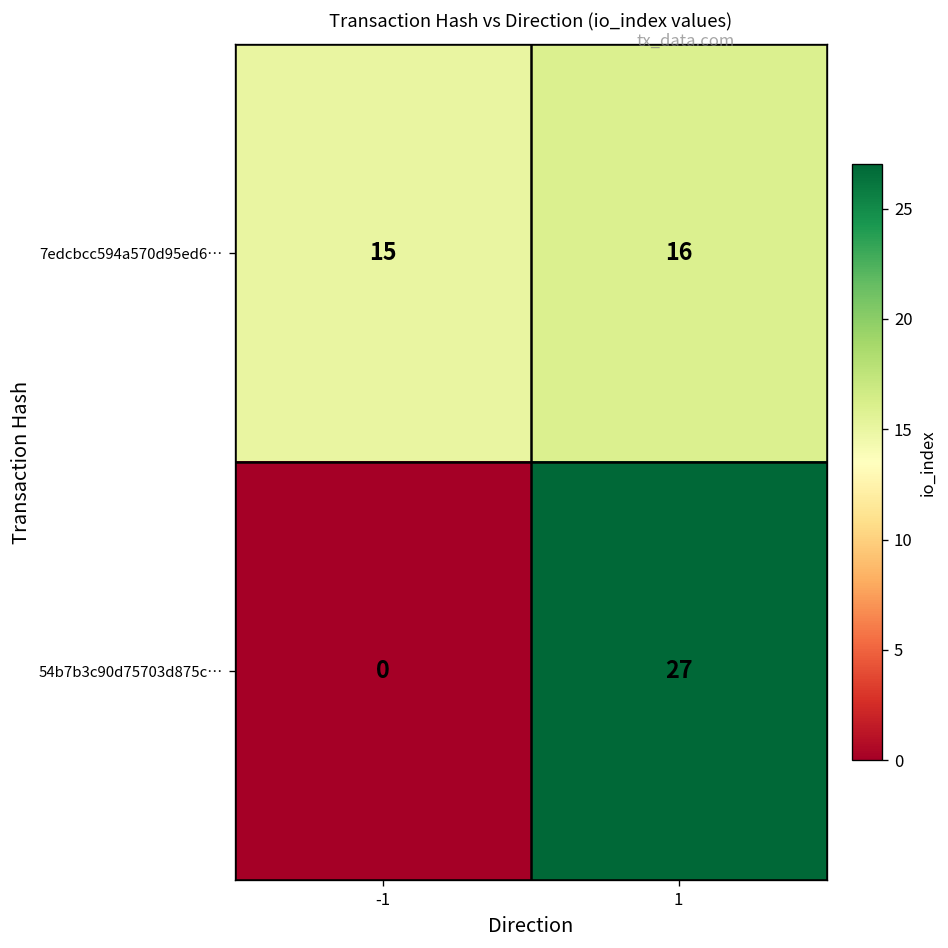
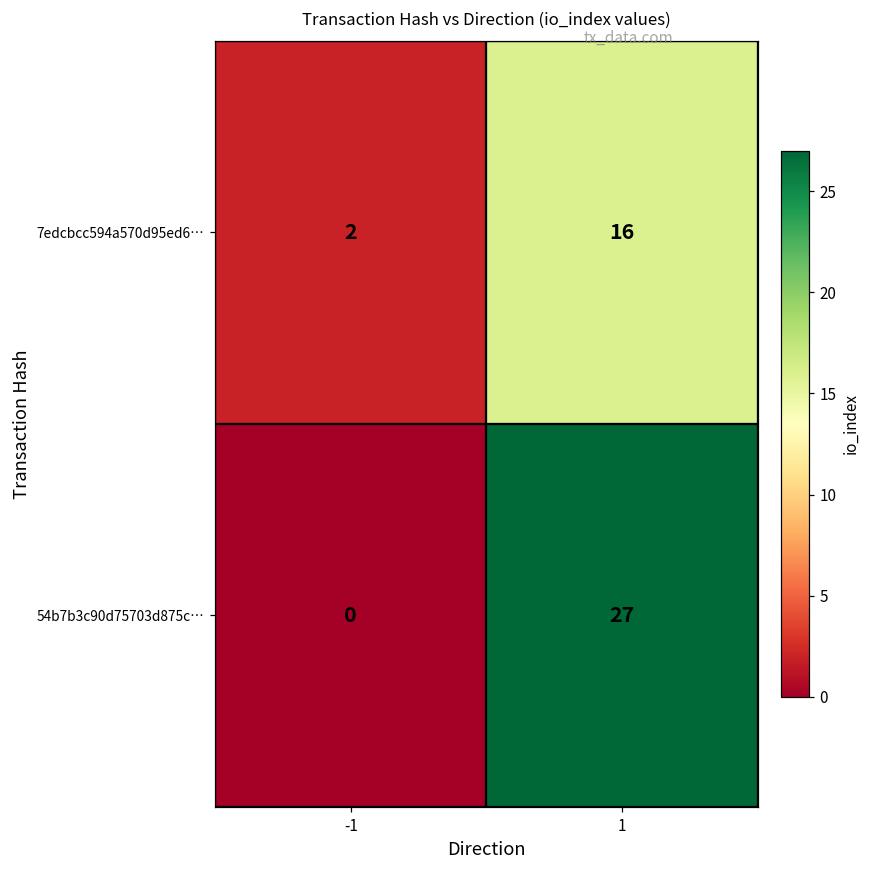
7edcbcc594a570d95ed6…, -1: 15 -> 2
